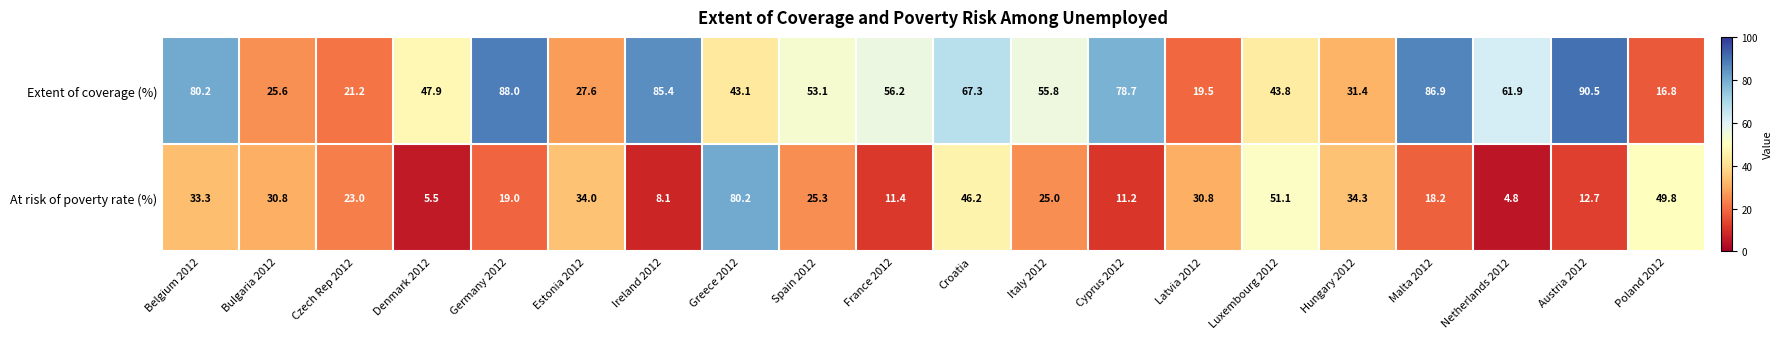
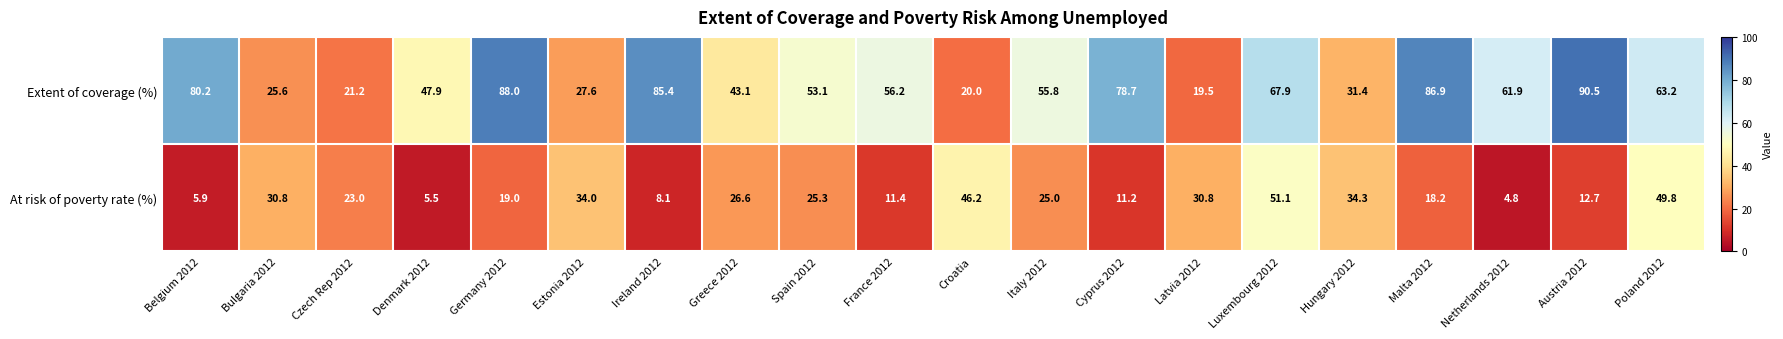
Extent of coverage (%), Croatia: 67.3 -> 20.0
Extent of coverage (%), Luxembourg 2012: 43.8 -> 67.9
Extent of coverage (%), Poland 2012: 16.8 -> 63.2
At risk of poverty rate (%), Belgium 2012: 33.3 -> 5.9
At risk of poverty rate (%), Greece 2012: 80.2 -> 26.6
